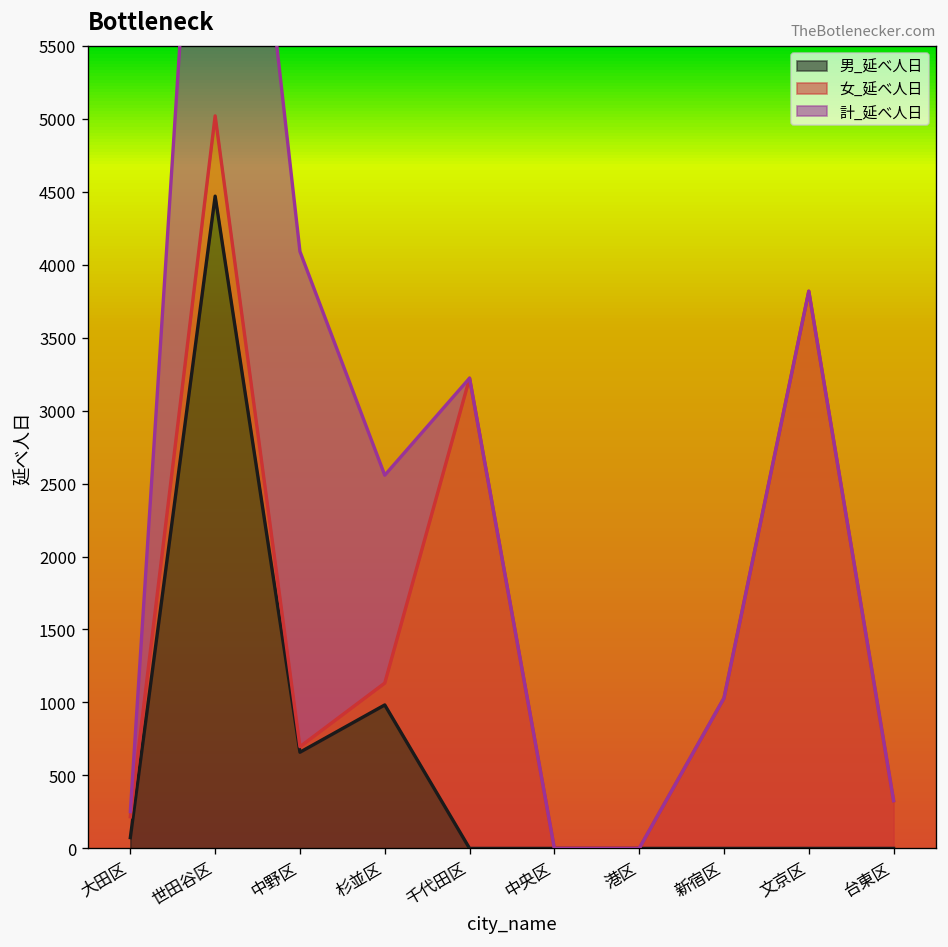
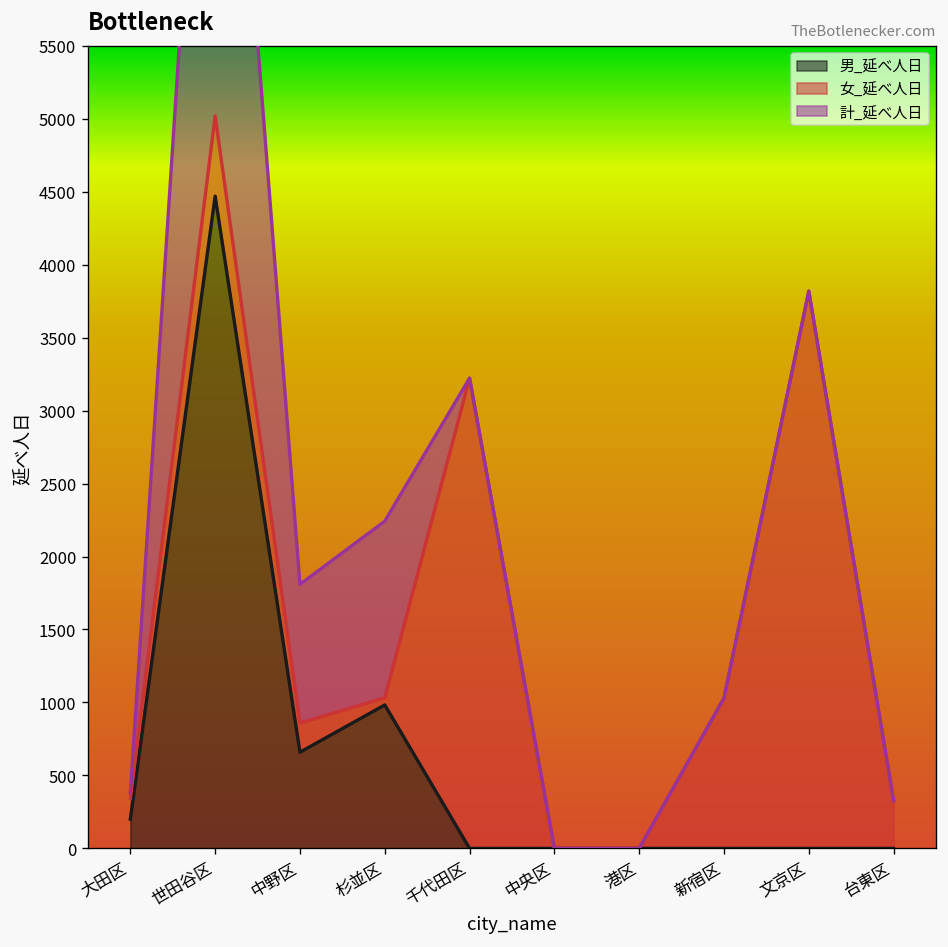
男_延べ人日, 大田区: 70 -> 200
女_延べ人日, 中野区: 40 -> 200
計_延べ人日, 中野区: 3390 -> 950
女_延べ人日, 杉並区: 150 -> 50
計_延べ人日, 杉並区: 1420 -> 1210
